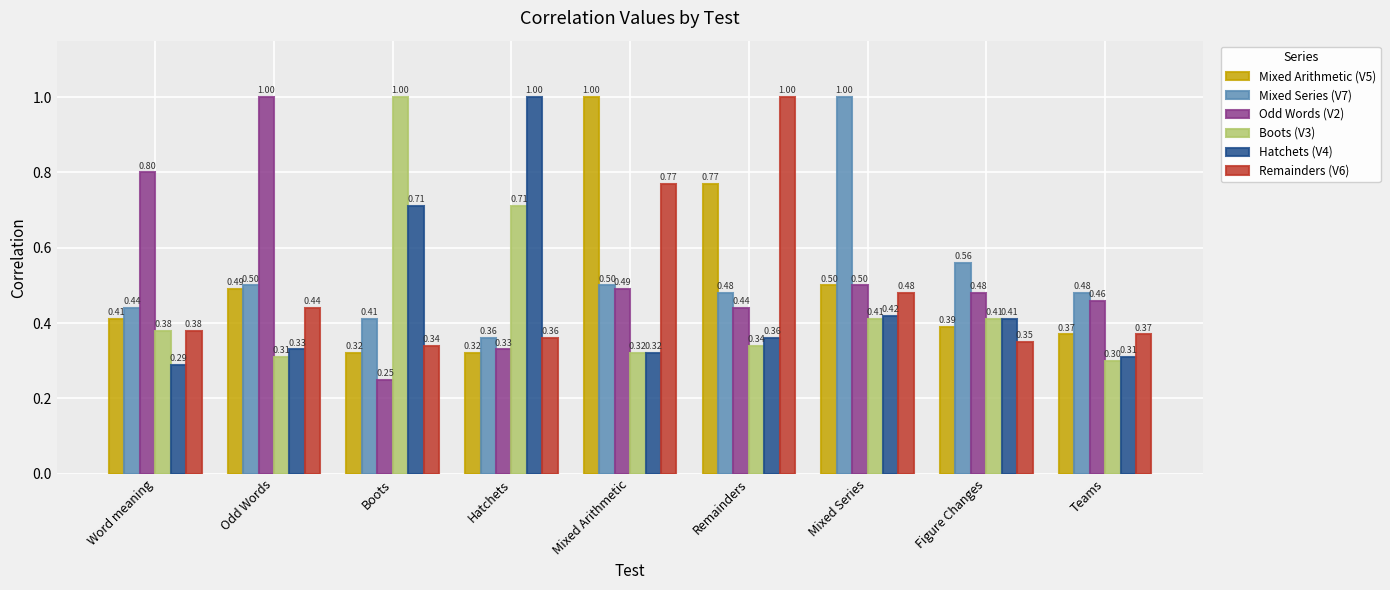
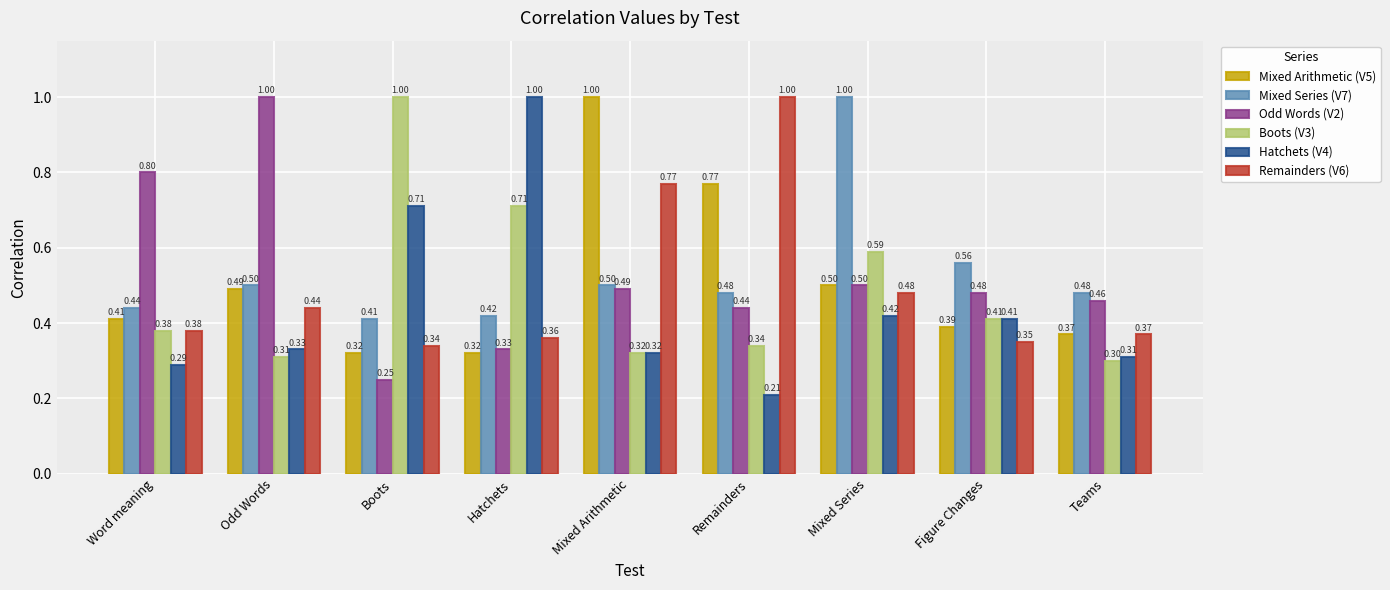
Mixed Series (V7), Hatchets: 0.36 -> 0.42
Hatchets (V4), Remainders: 0.36 -> 0.21
Boots (V3), Mixed Series: 0.41 -> 0.59
